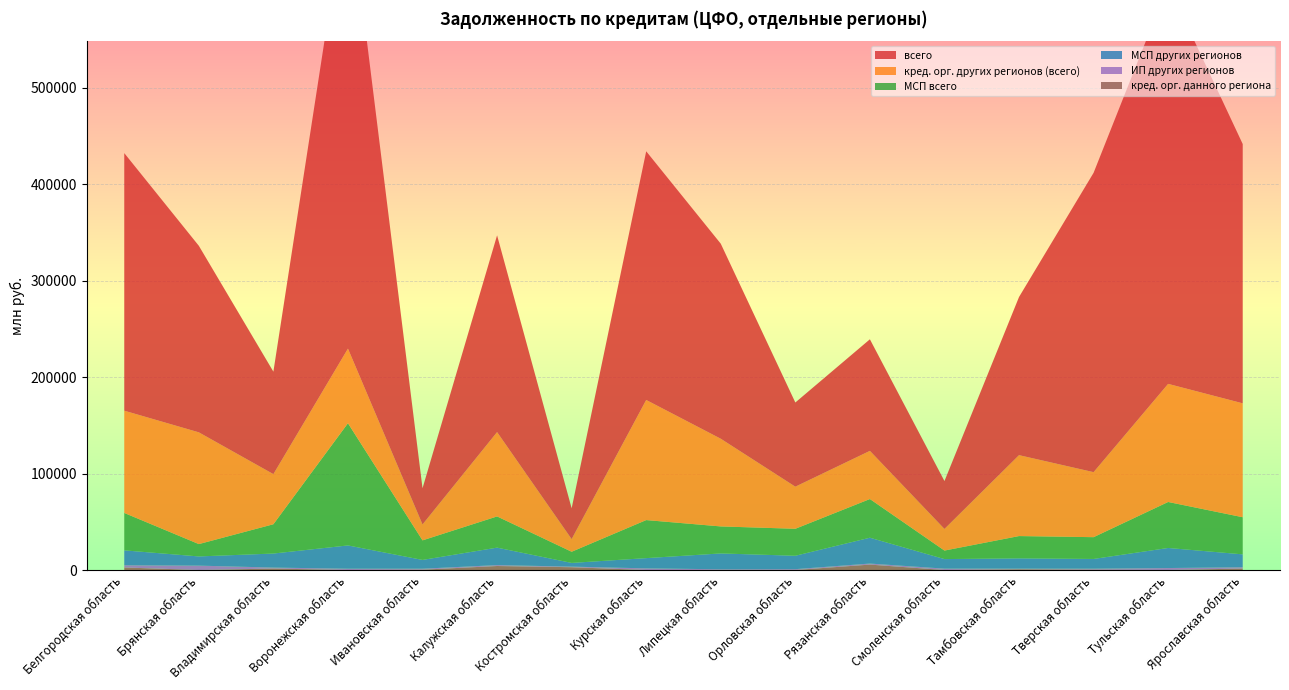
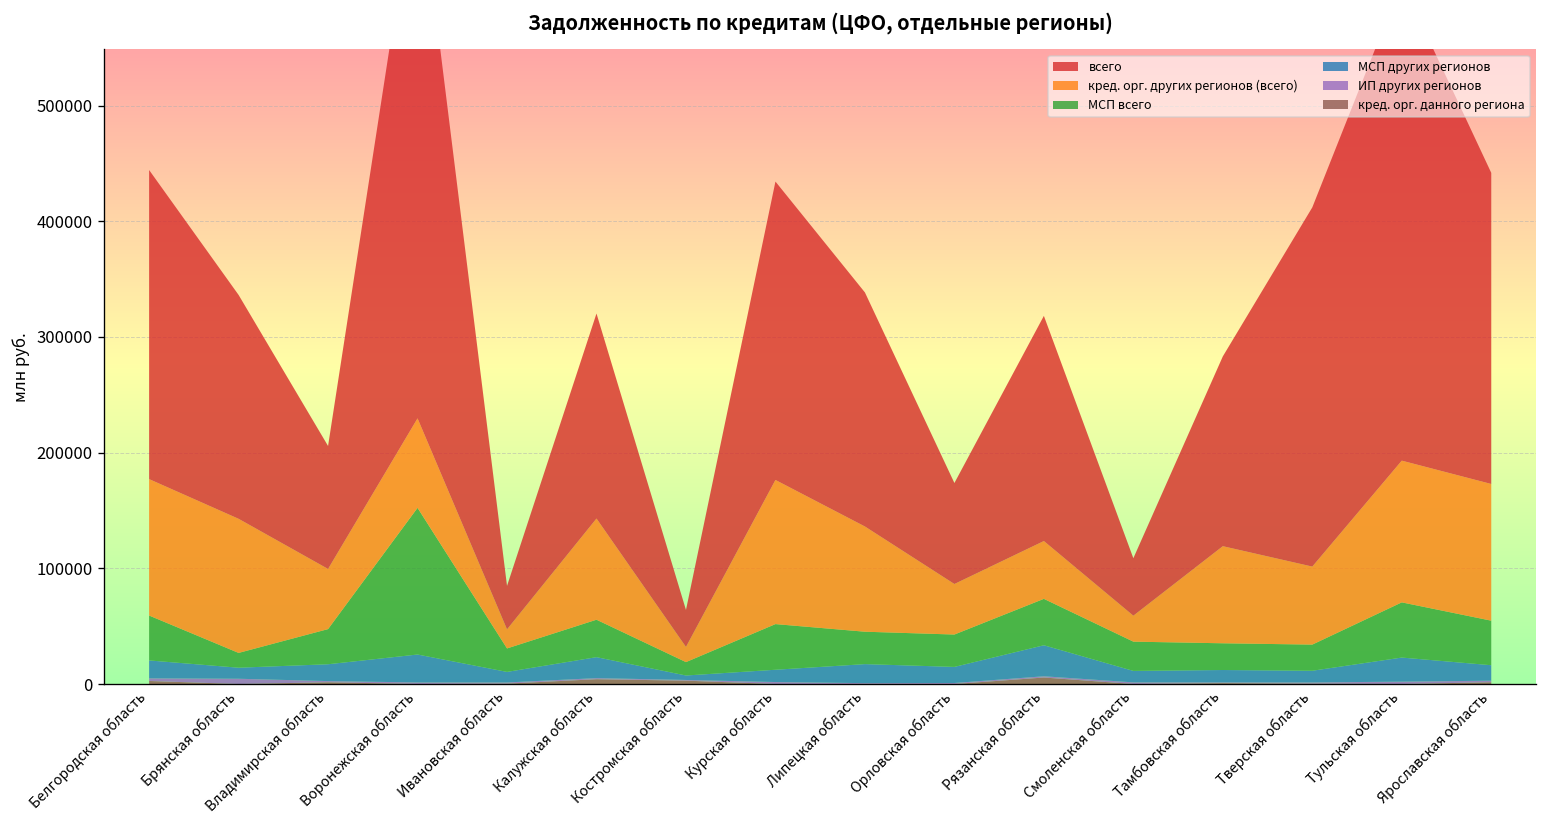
кред. орг. других регионов (всего), Белгородская область: 110000 -> 120000
всего, Калужская область: 200000 -> 180000
всего, Рязанская область: 120000 -> 190000
МСП всего, Смоленская область: 10000 -> 30000
